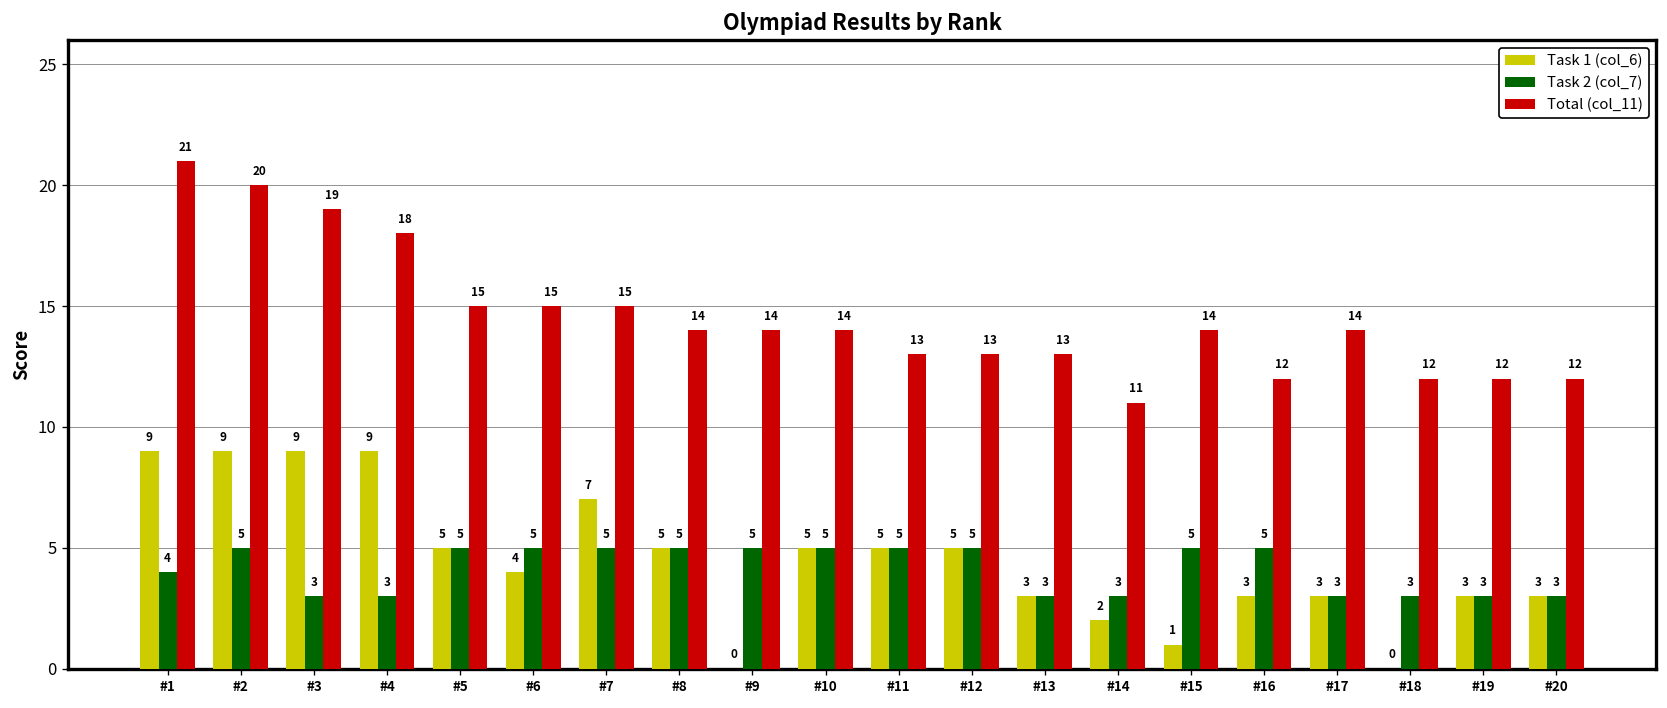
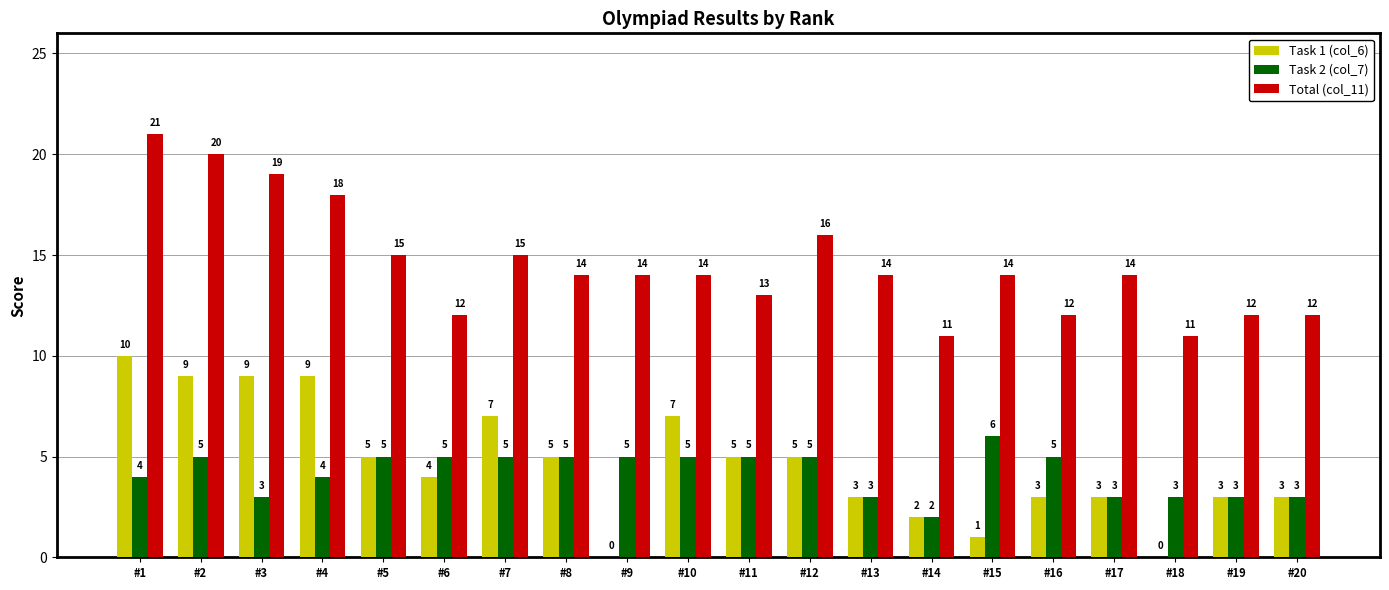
Task 1 (col_6), #1: 9 -> 10
Task 2 (col_7), #4: 3 -> 4
Total (col_11), #6: 15 -> 12
Task 1 (col_6), #10: 5 -> 7
Total (col_11), #12: 13 -> 16
Total (col_11), #13: 13 -> 14
Task 2 (col_7), #14: 3 -> 2
Task 2 (col_7), #15: 5 -> 6
Total (col_11), #18: 12 -> 11
